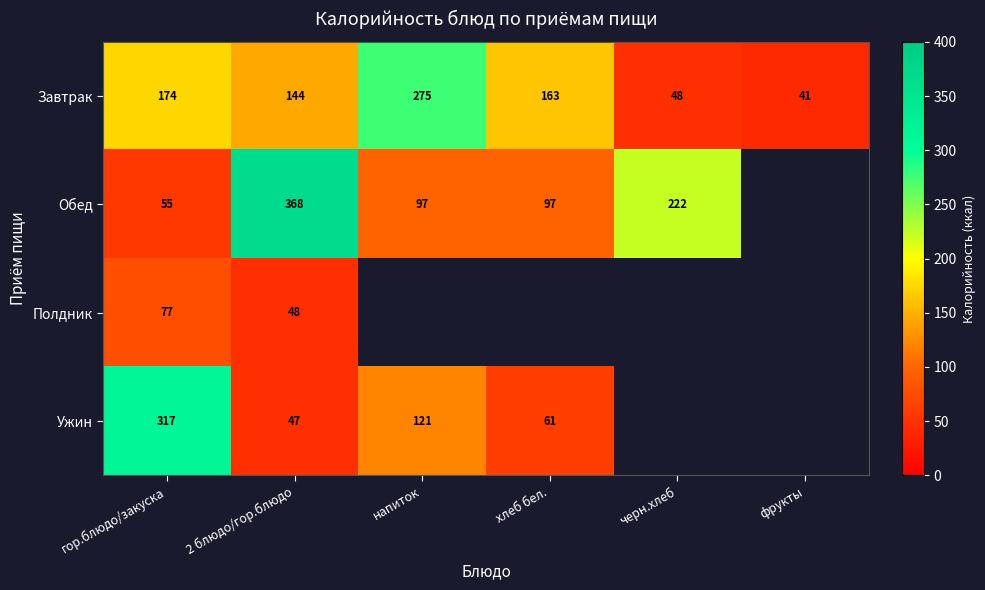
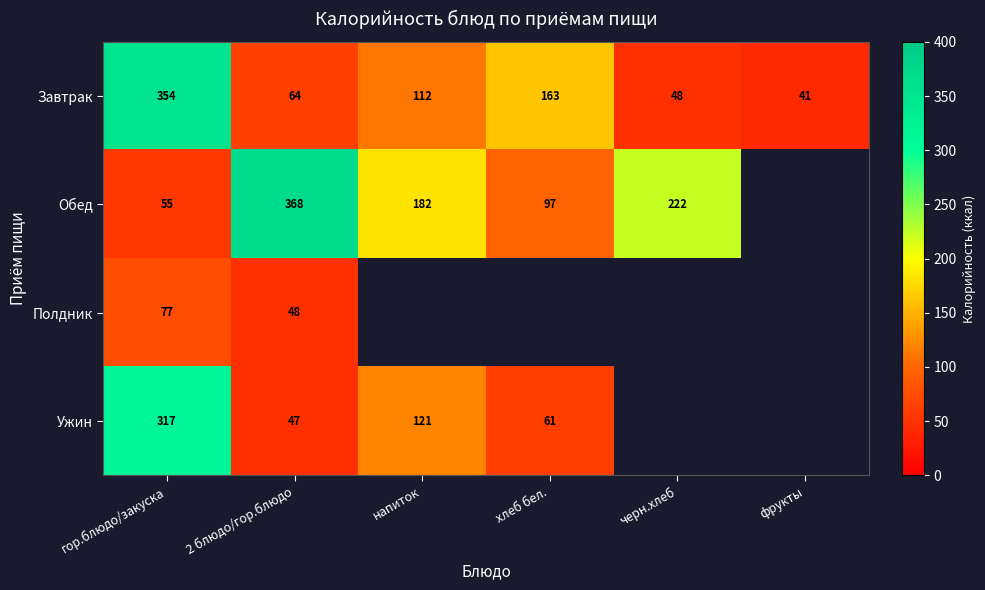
Завтрак, гор.блюдо/закуска: 174 -> 354
Завтрак, 2 блюдо/гор.блюдо: 144 -> 64
Завтрак, напиток: 275 -> 112
Обед, напиток: 97 -> 182
